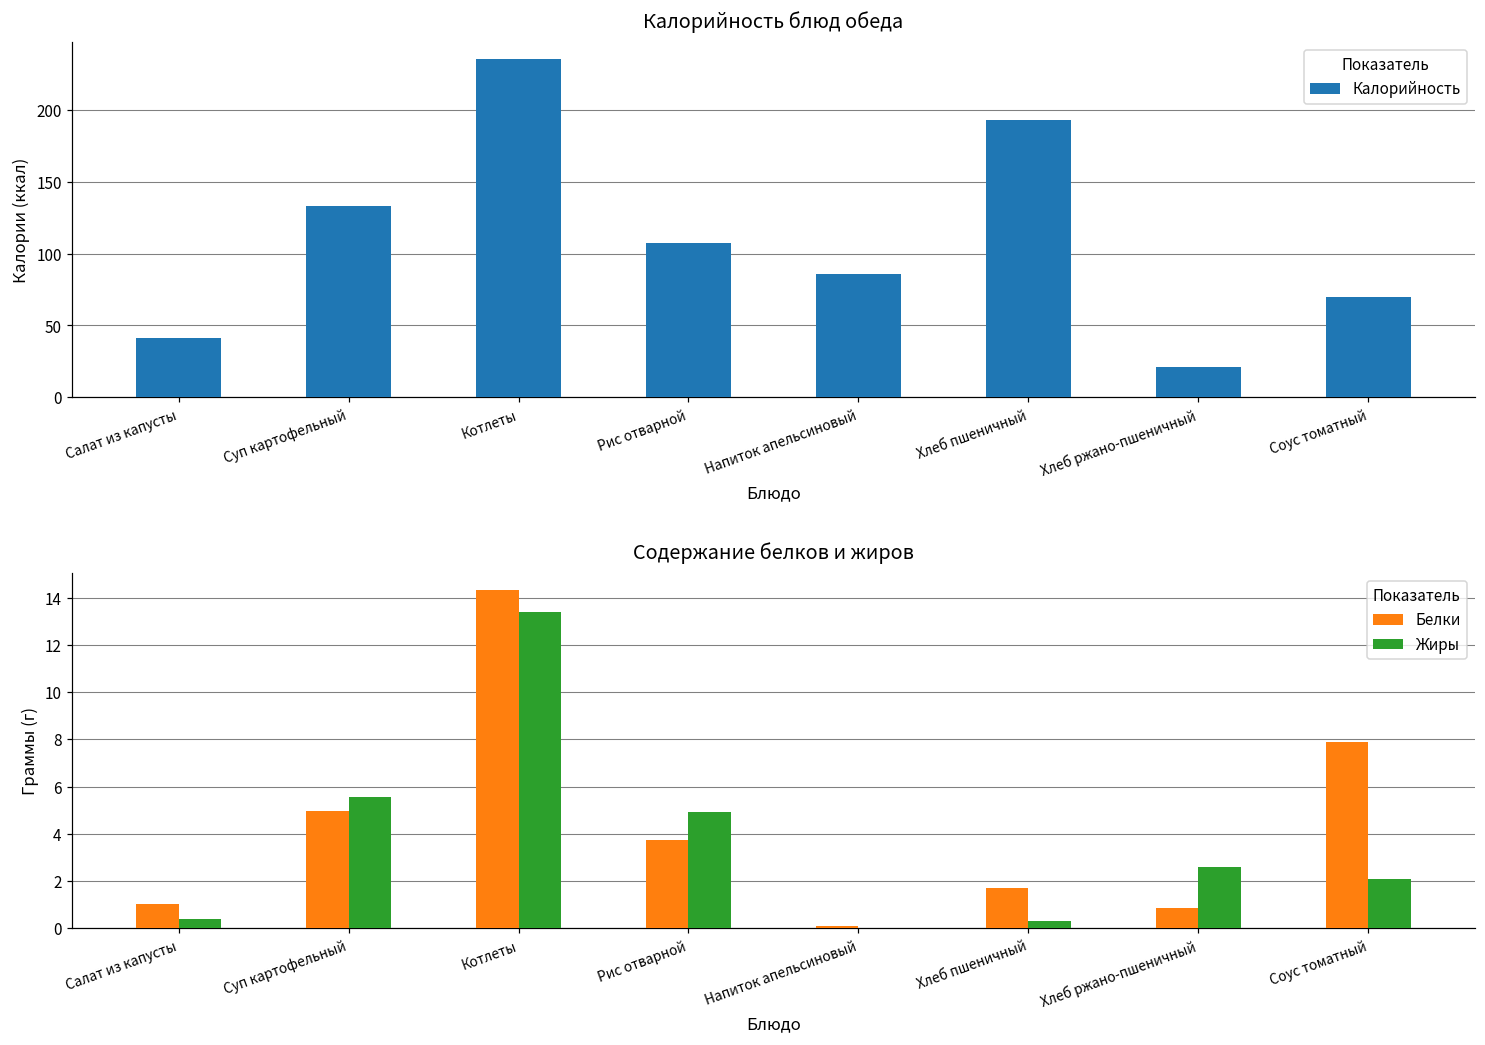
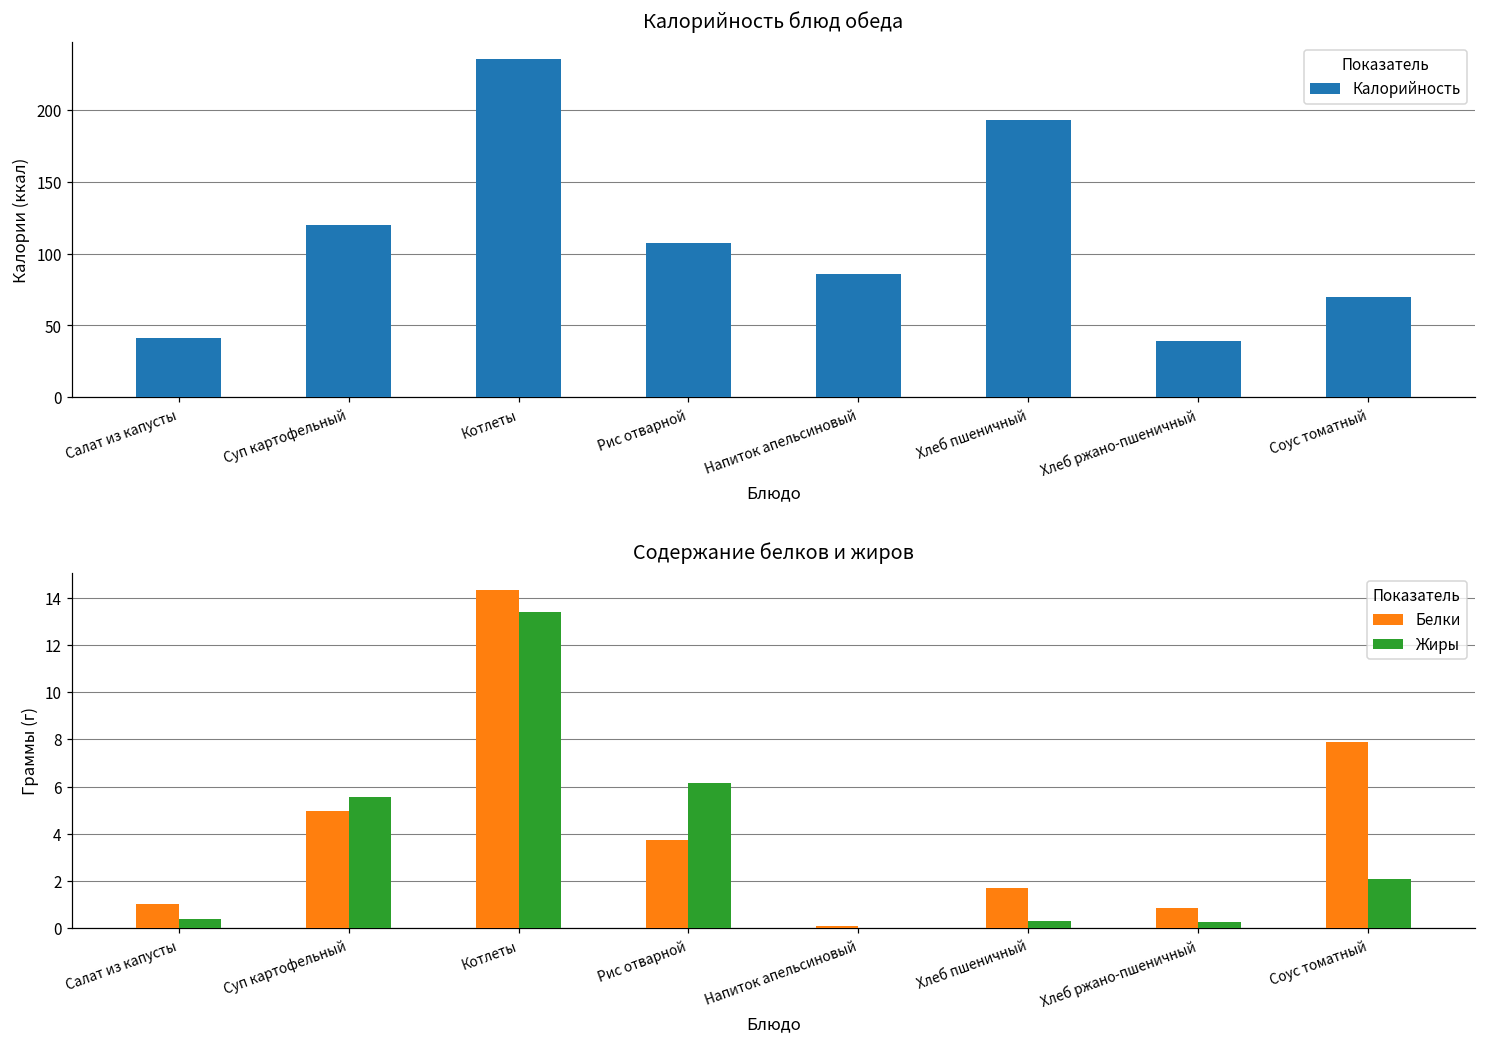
Калорийность блюд обеда, Суп картофельный: 133 -> 120
Калорийность блюд обеда, Хлеб ржано-пшеничный: 21 -> 39
Содержание белков и жиров, Жиры, Рис отварной: 4.9 -> 6.2
Содержание белков и жиров, Жиры, Хлеб ржано-пшеничный: 2.6 -> 0.3
